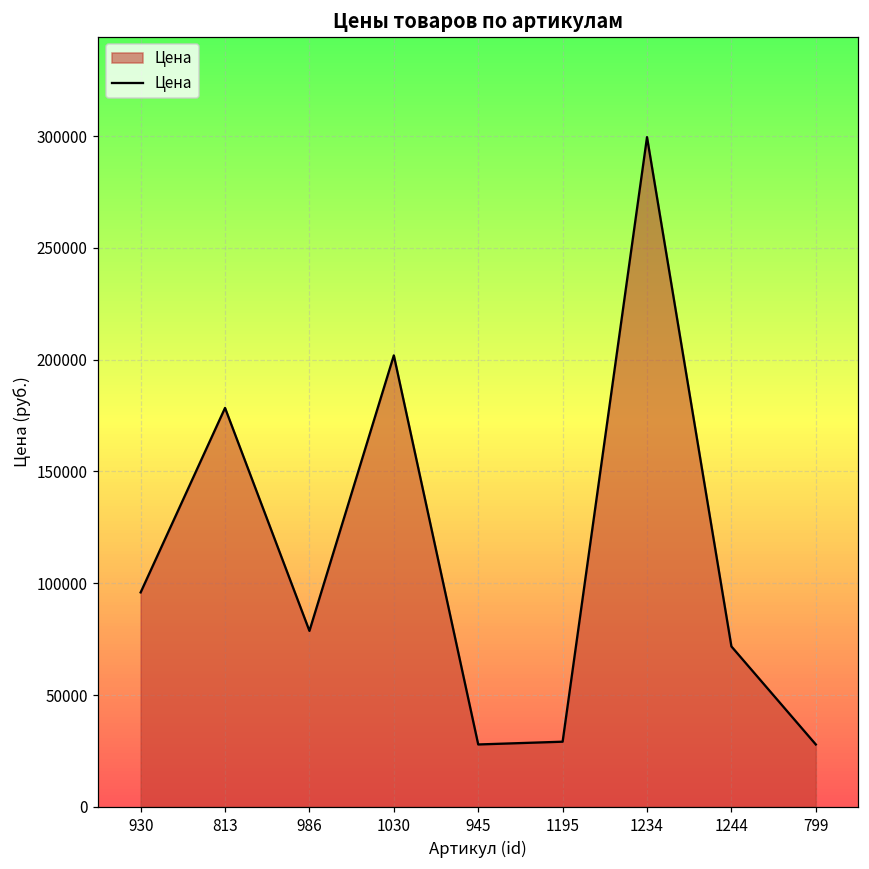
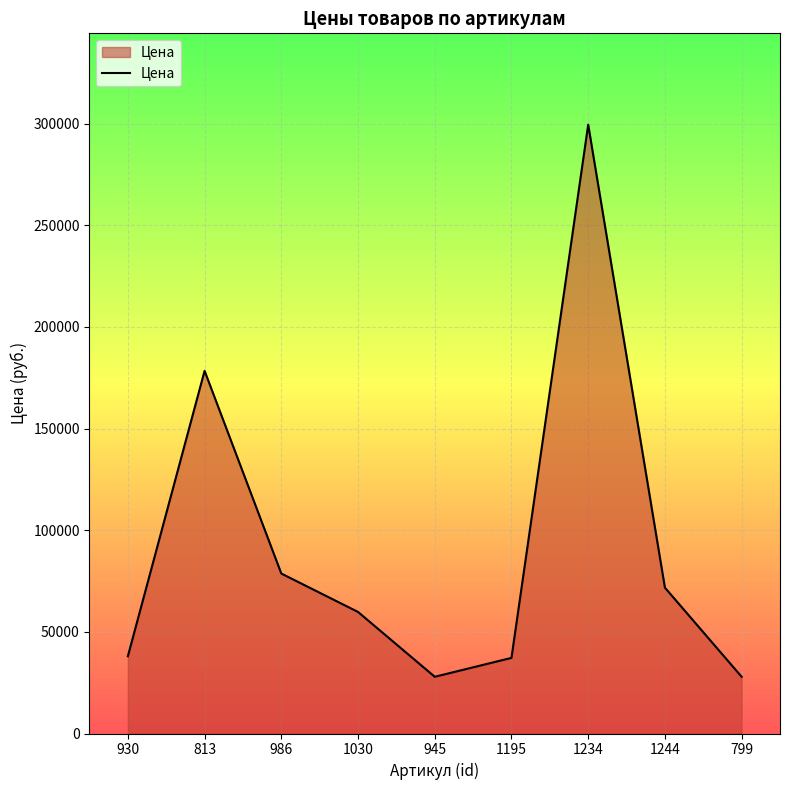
930: 96000 -> 38000
1030: 202000 -> 60000
1195: 29000 -> 37000
